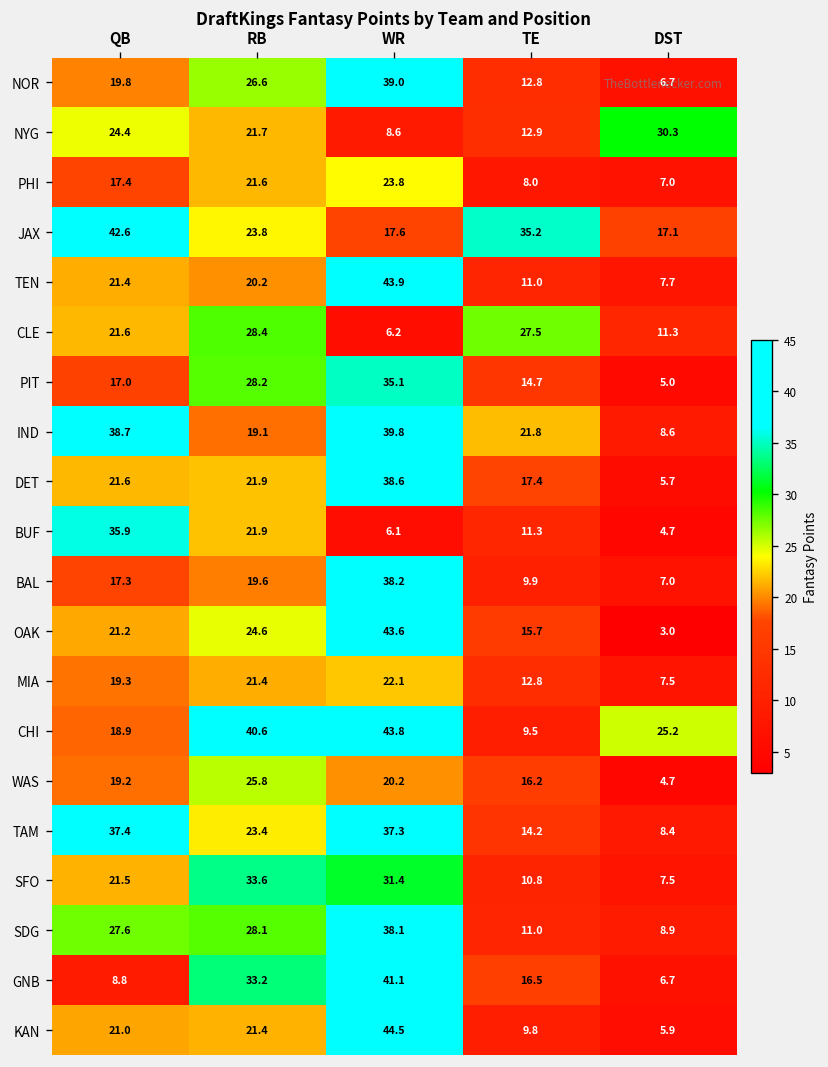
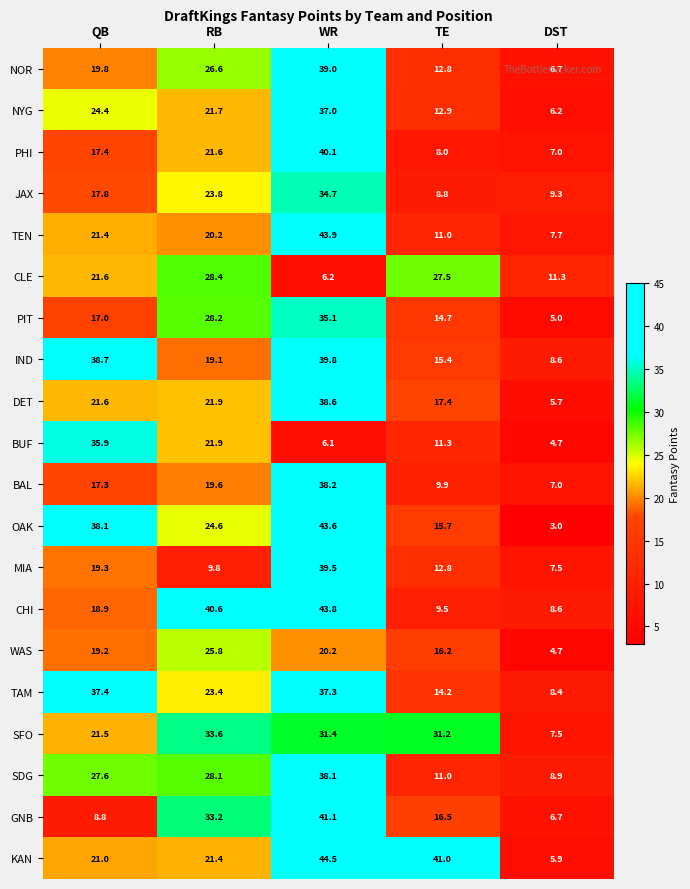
NYG, WR: 8.6 -> 37.0
NYG, DST: 30.3 -> 6.2
PHI, WR: 23.8 -> 40.1
JAX, QB: 42.6 -> 17.8
JAX, WR: 17.6 -> 34.7
JAX, TE: 35.2 -> 8.8
JAX, DST: 17.1 -> 9.3
IND, TE: 21.8 -> 15.4
OAK, QB: 21.2 -> 38.1
MIA, RB: 21.4 -> 9.8
MIA, WR: 22.1 -> 39.5
CHI, DST: 25.2 -> 8.6
SFO, TE: 10.8 -> 31.2
KAN, TE: 9.8 -> 41.0
